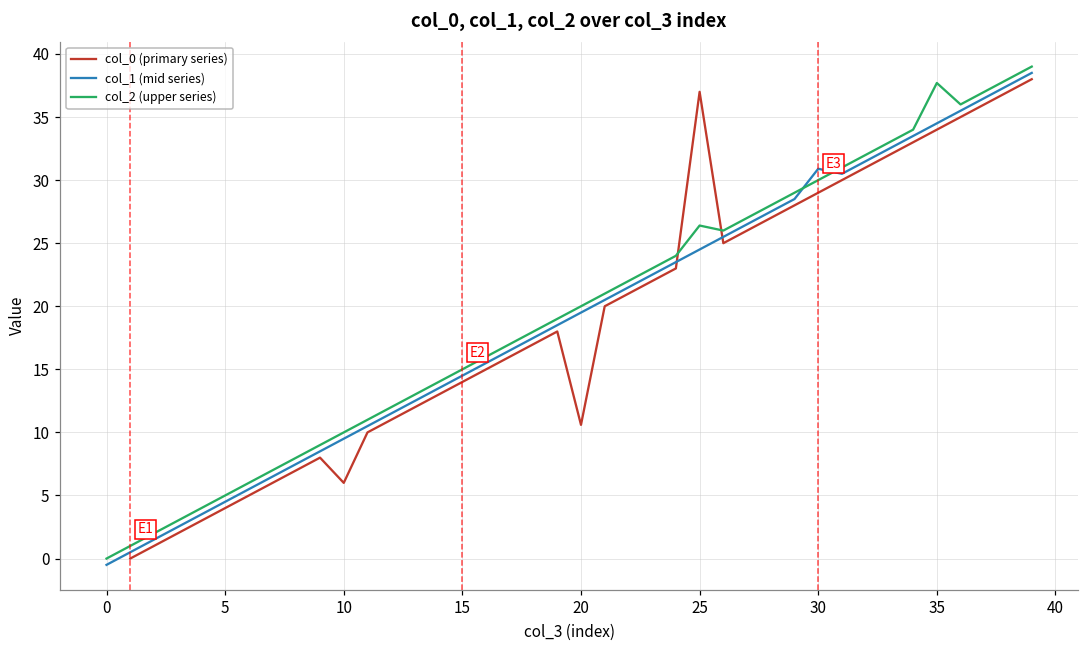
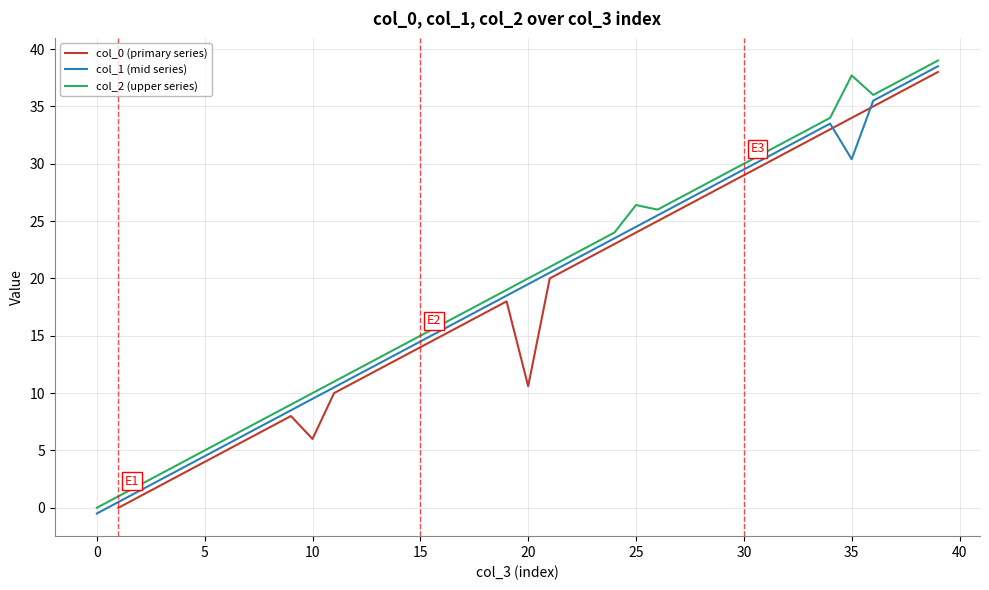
col_0 (primary series), 25: 37 -> 24
col_1 (mid series), 30: 30.9 -> 29.5
col_1 (mid series), 35: 34.5 -> 30.4
